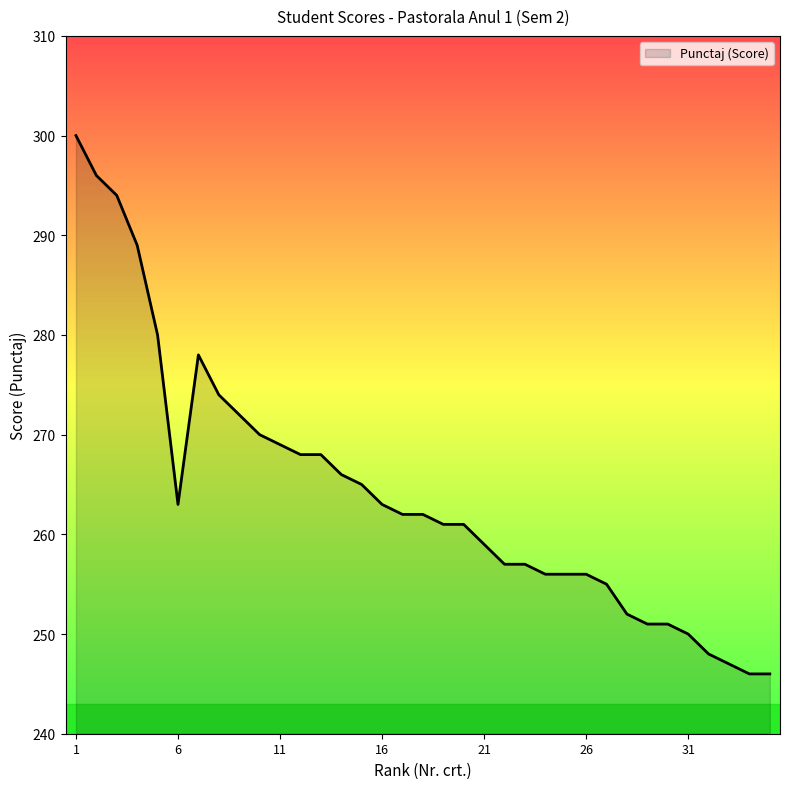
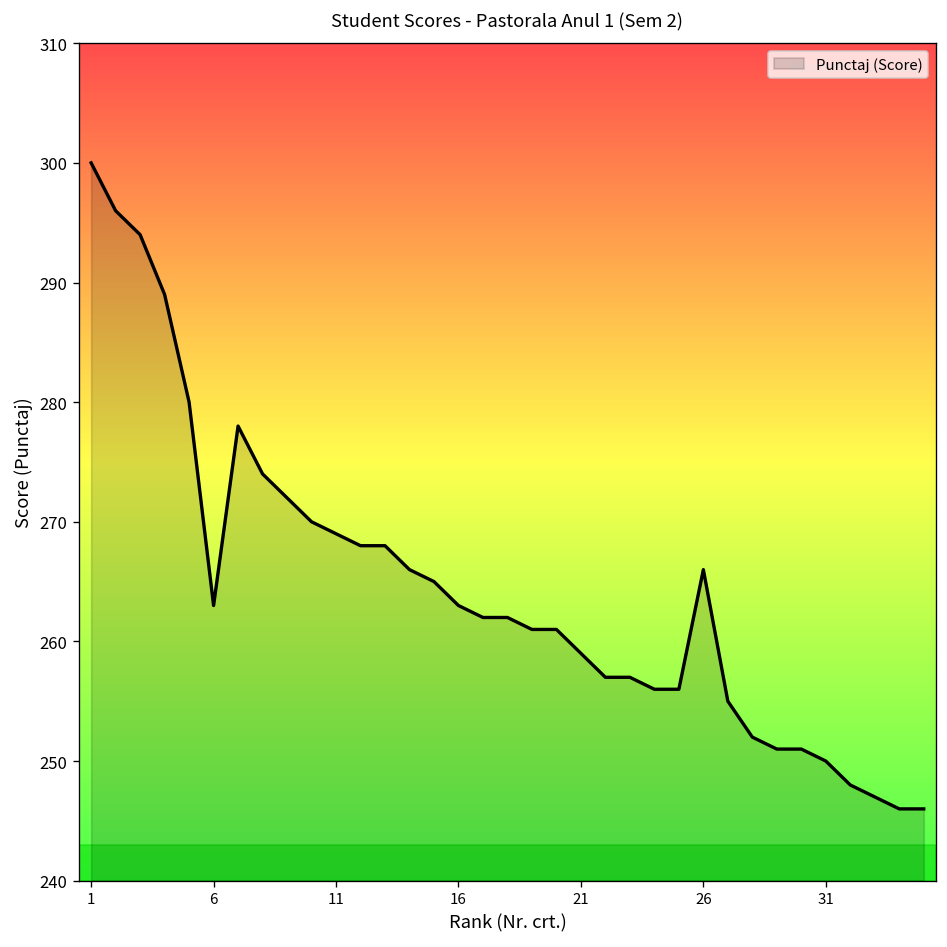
26: 256 -> 266
